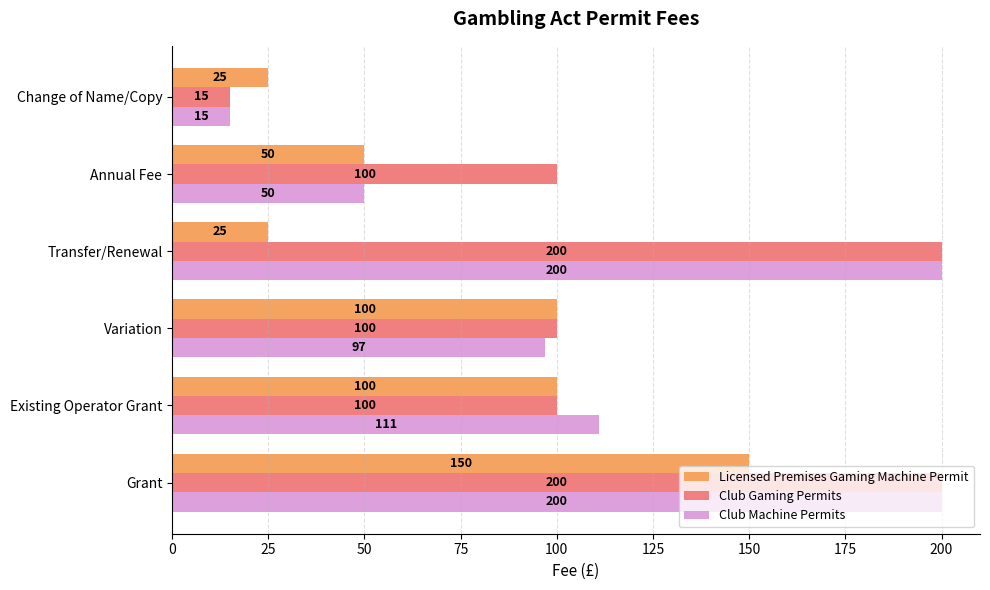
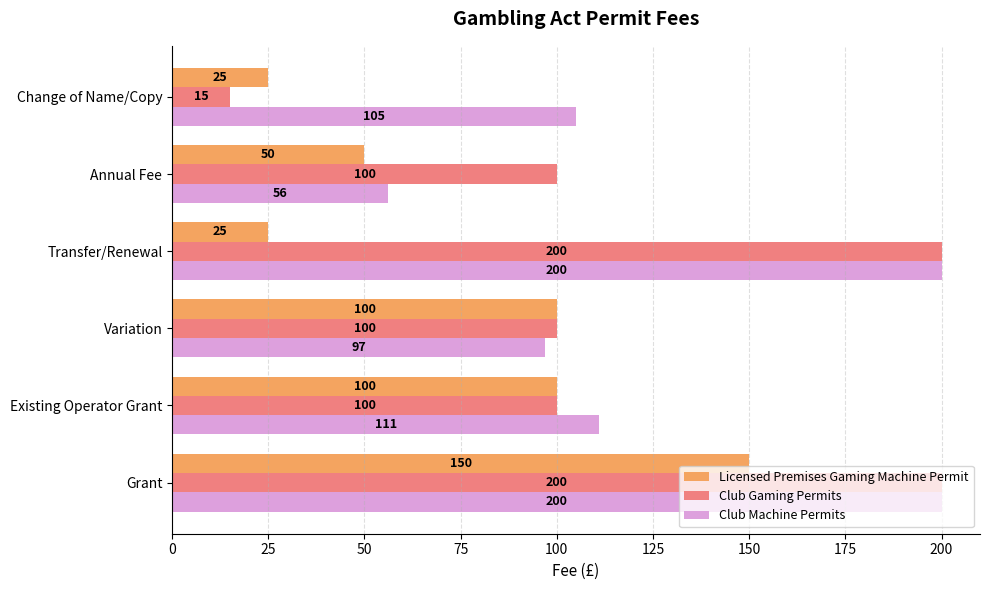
Club Machine Permits, Change of Name/Copy: 15 -> 105
Club Machine Permits, Annual Fee: 50 -> 56
